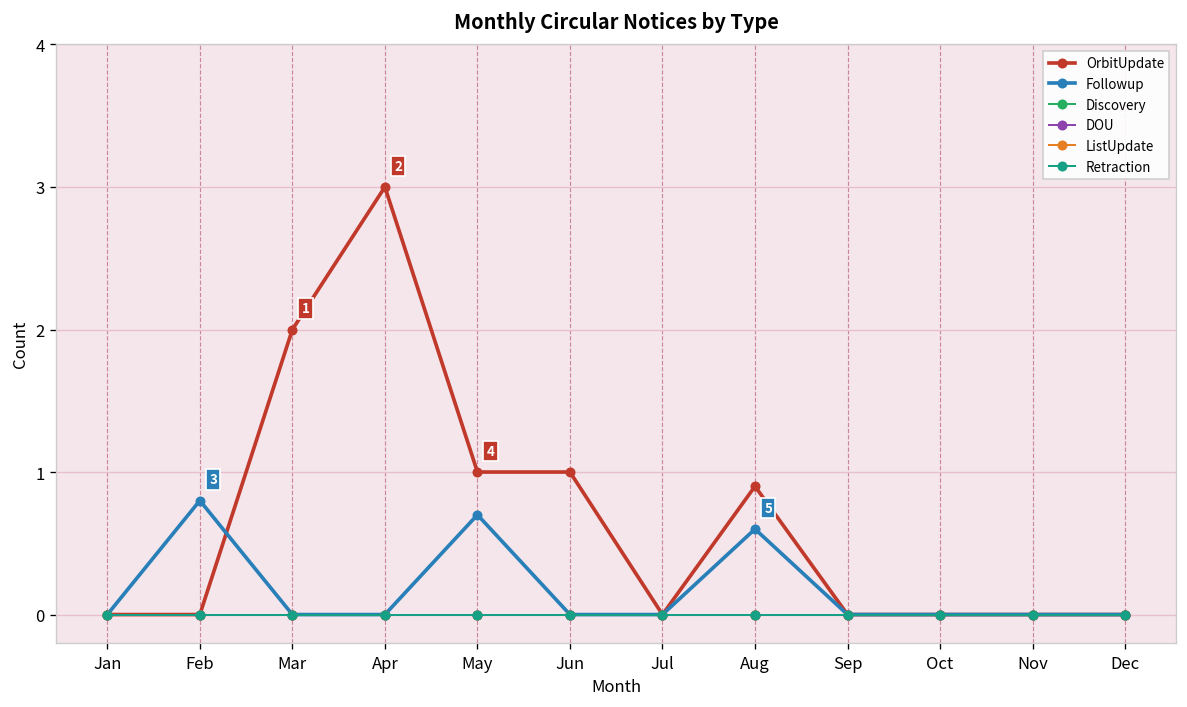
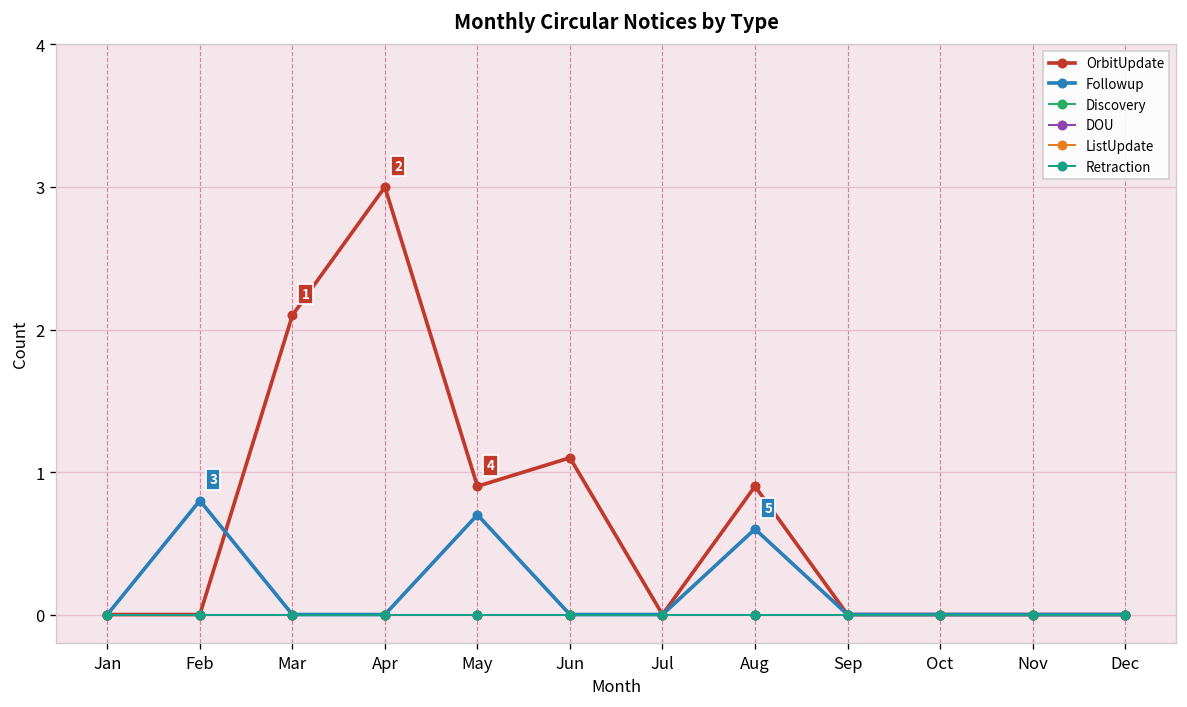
OrbitUpdate, Mar: 2.0 -> 2.1
OrbitUpdate, May: 1.0 -> 0.9
OrbitUpdate, Jun: 1.0 -> 1.1
